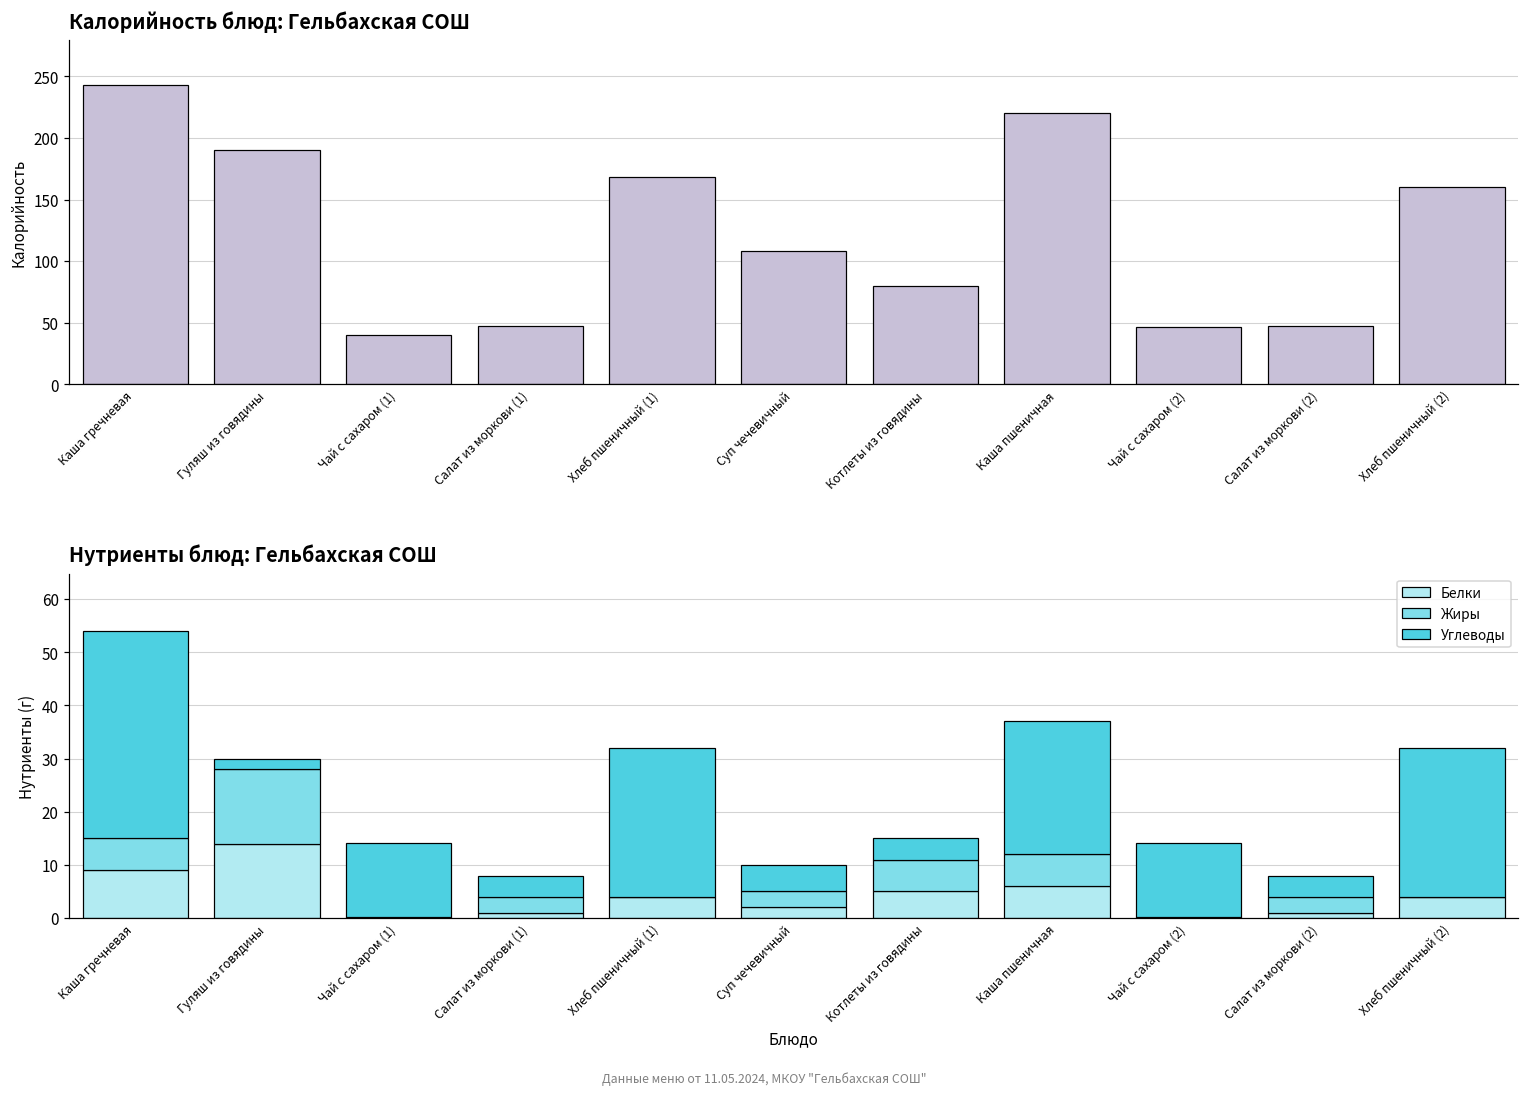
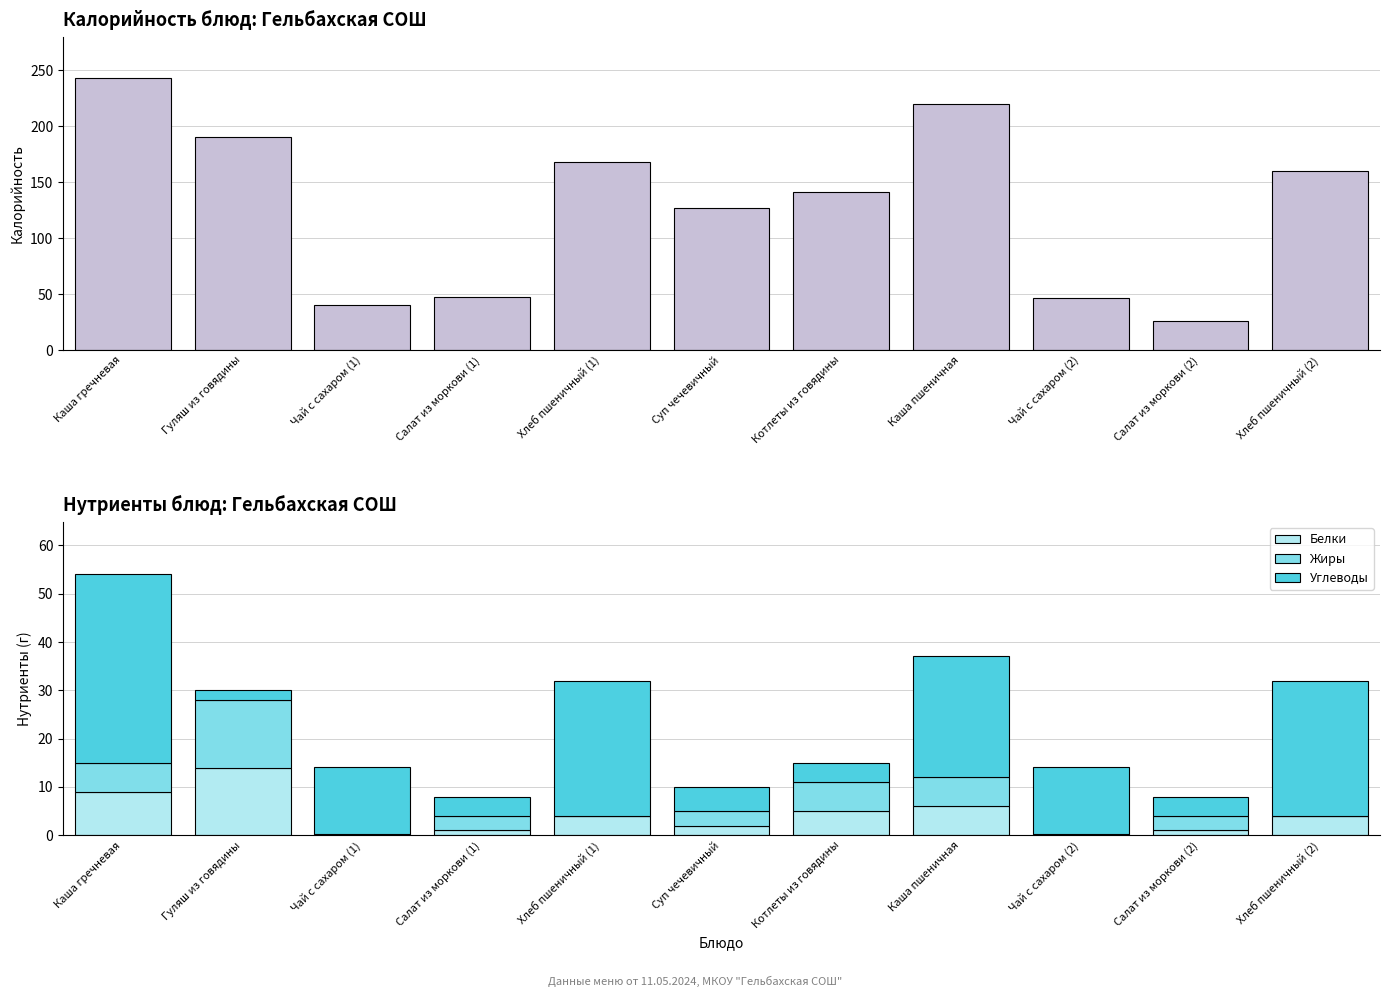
Калорийность блюд: Гельбахская СОШ, Суп чечевичный: 108 -> 127
Калорийность блюд: Гельбахская СОШ, Котлеты из говядины: 80 -> 141
Калорийность блюд: Гельбахская СОШ, Салат из моркови (2): 47 -> 26
